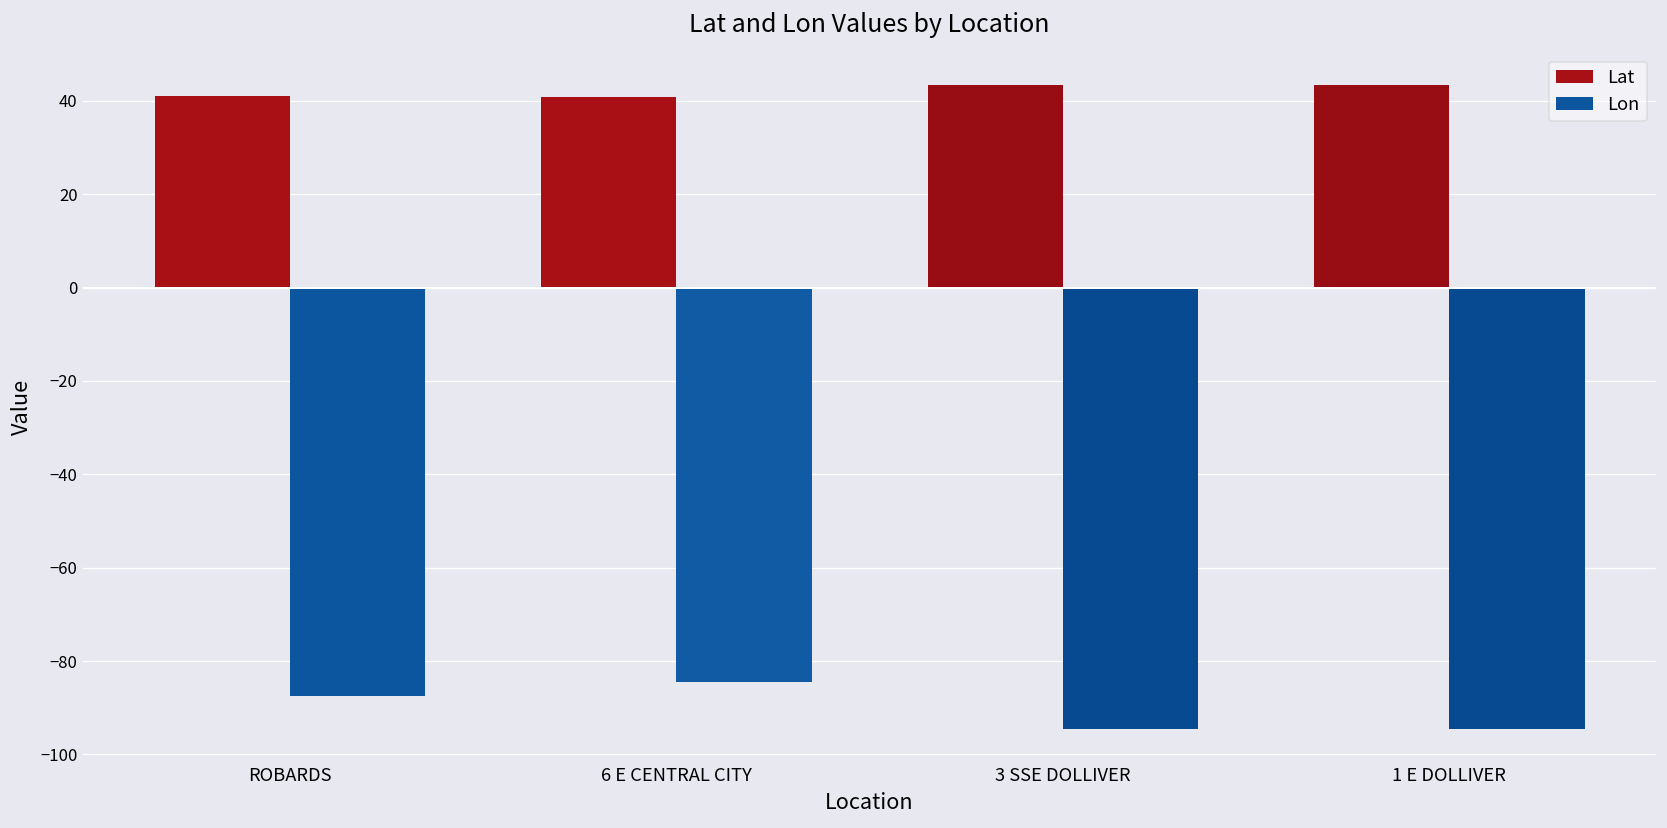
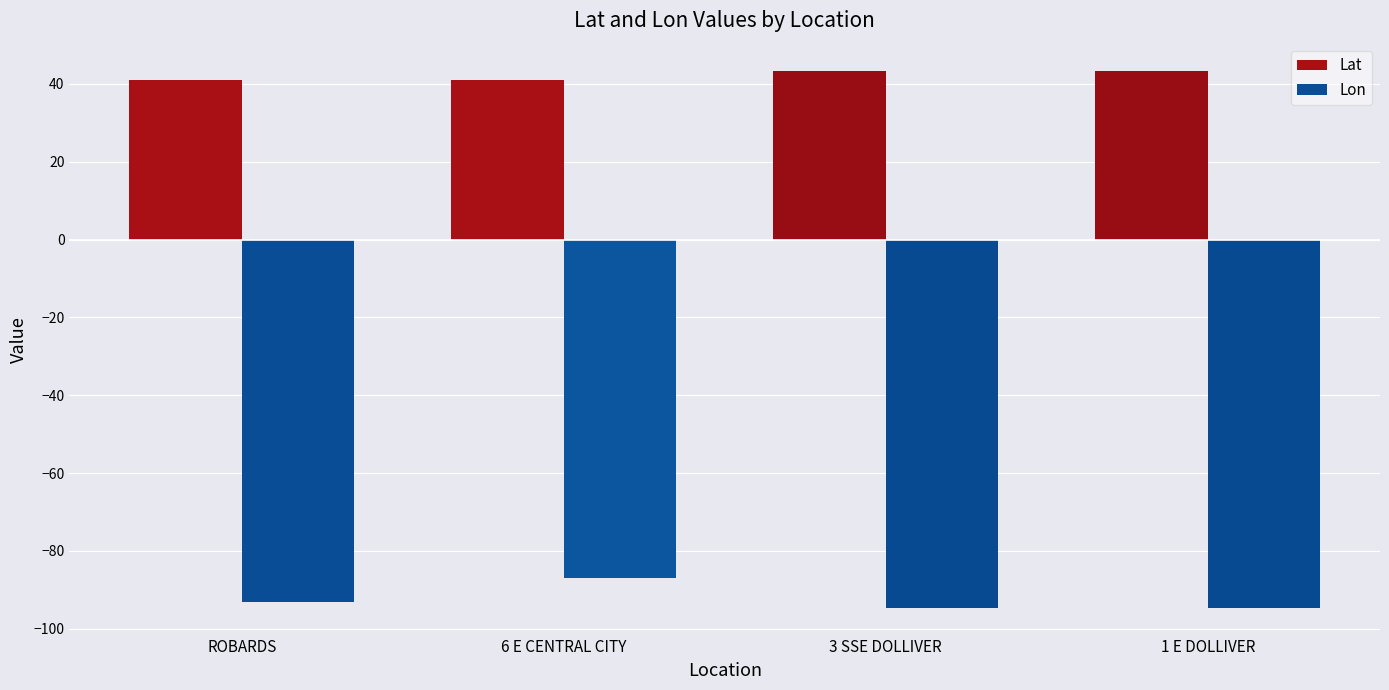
Lon, ROBARDS: -88 -> -93
Lon, 6 E CENTRAL CITY: -84 -> -87
